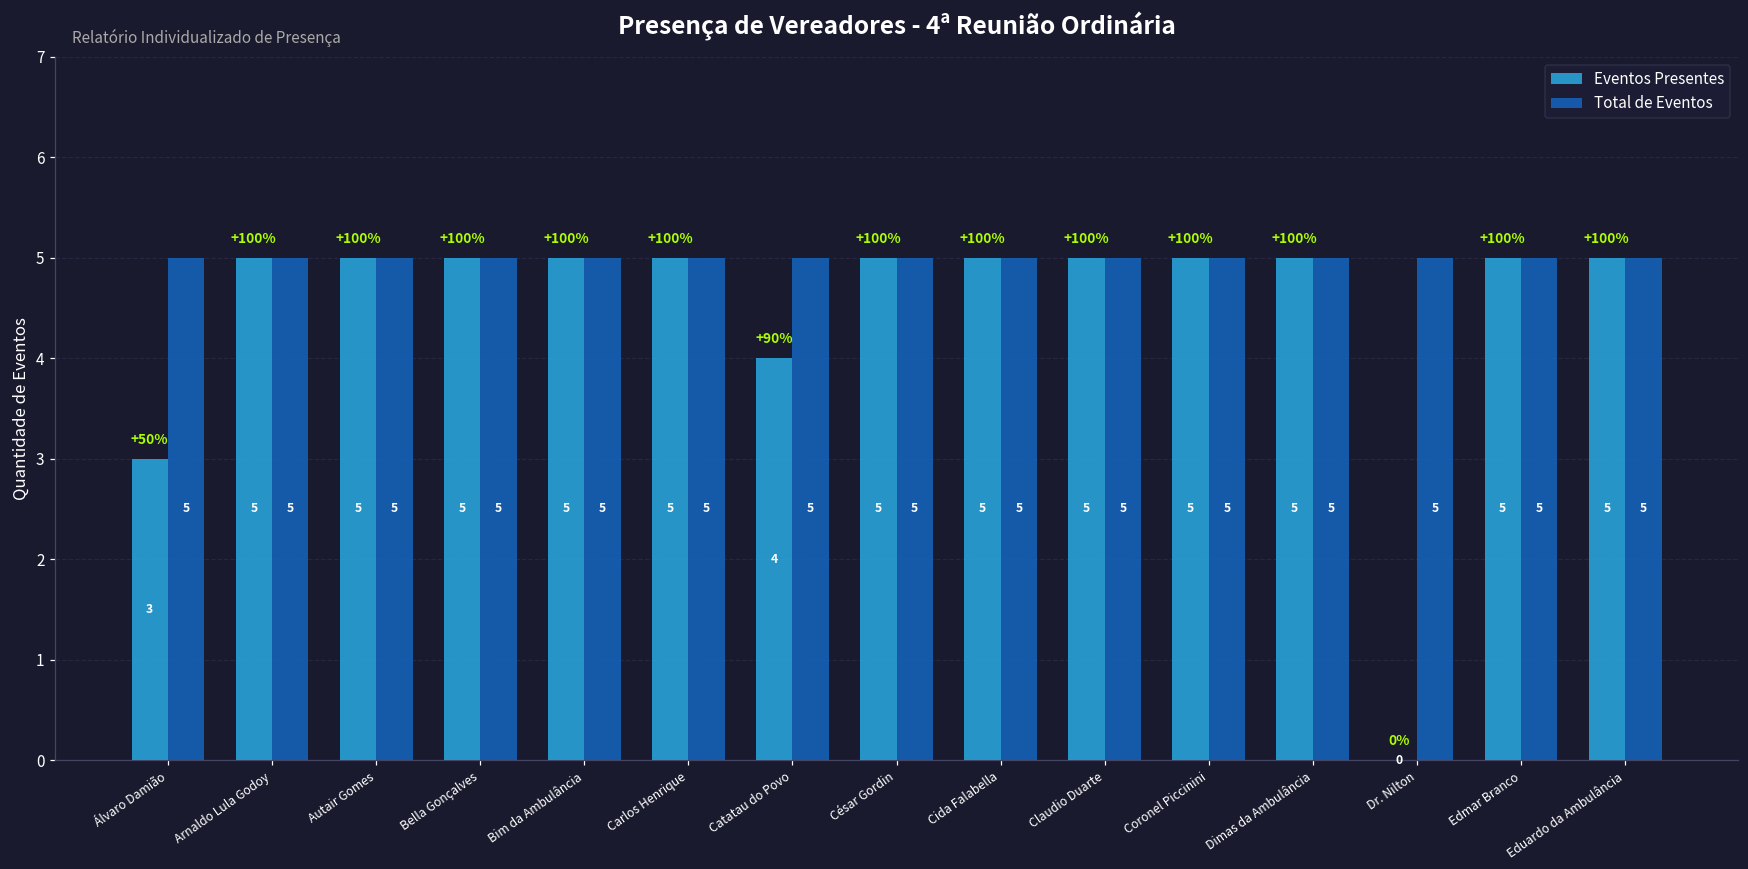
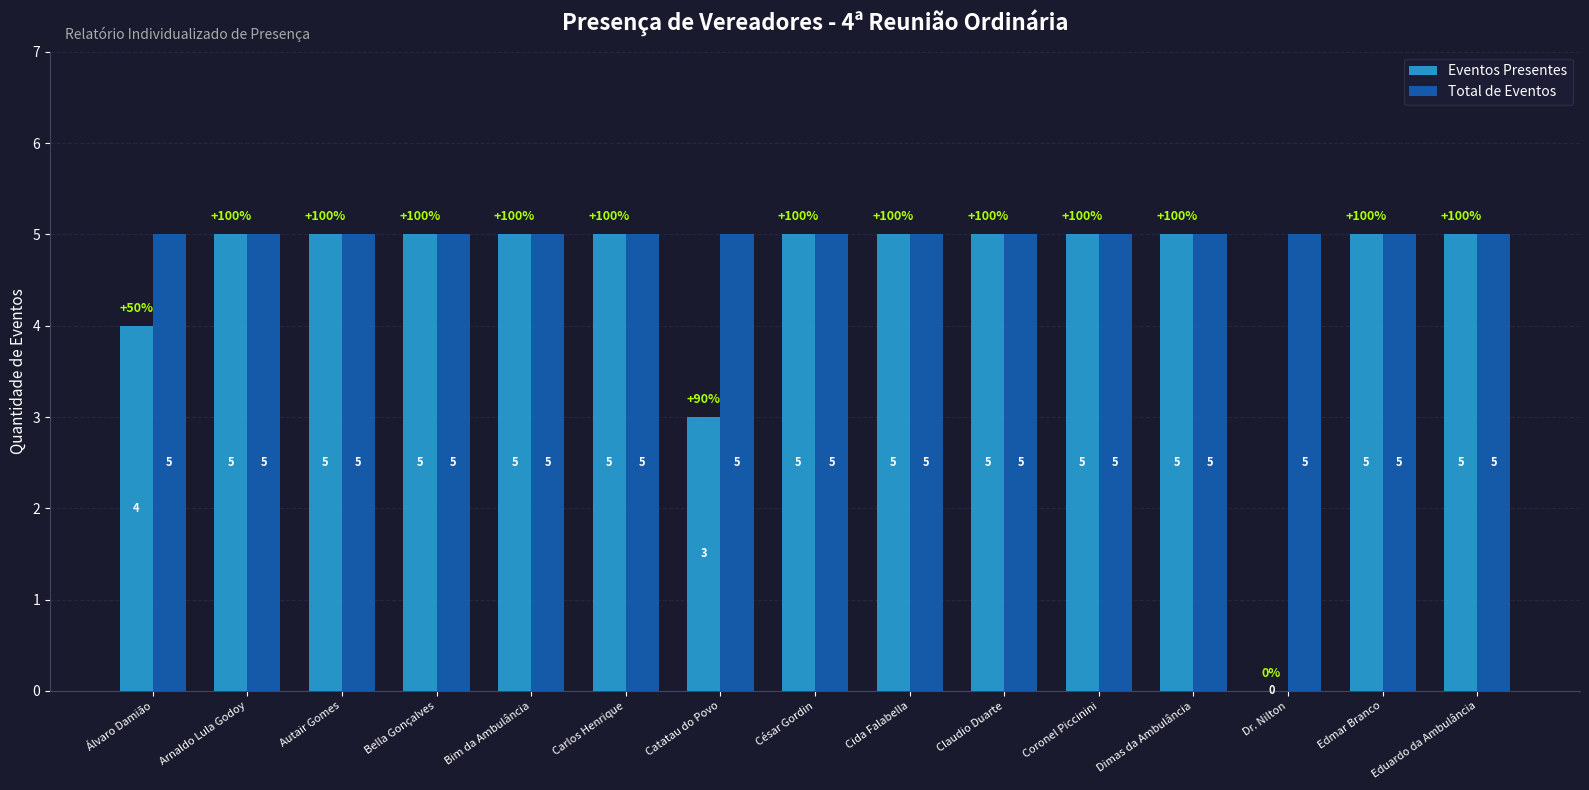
Eventos Presentes, Álvaro Damião: 3 -> 4
Eventos Presentes, Catatau do Povo: 4 -> 3
